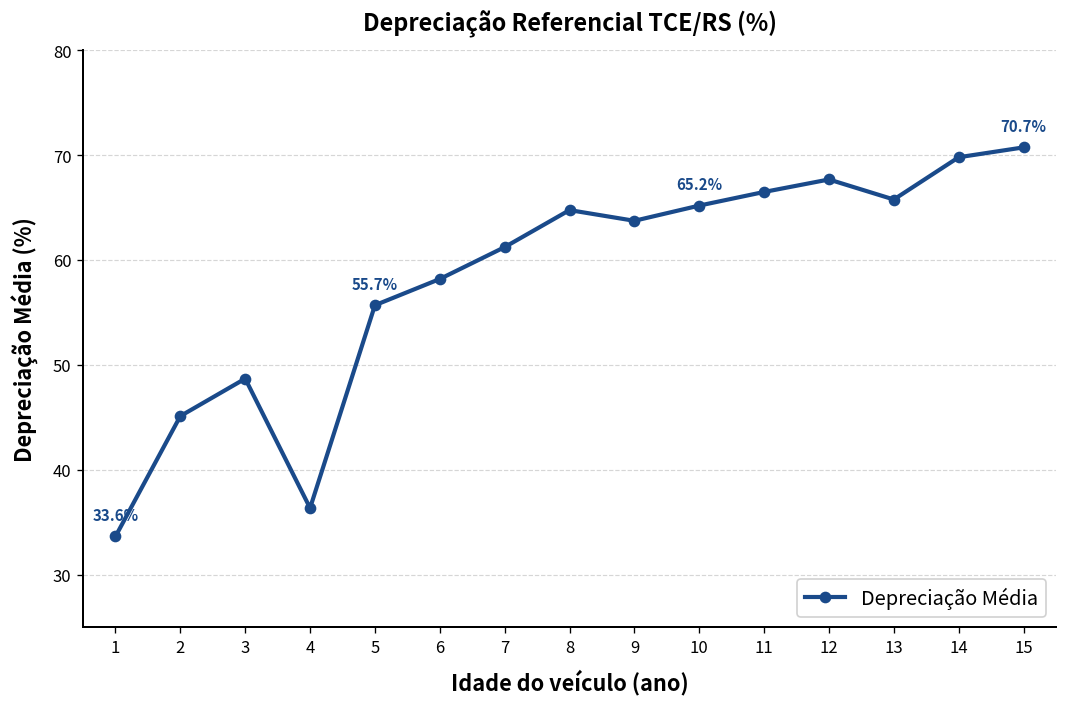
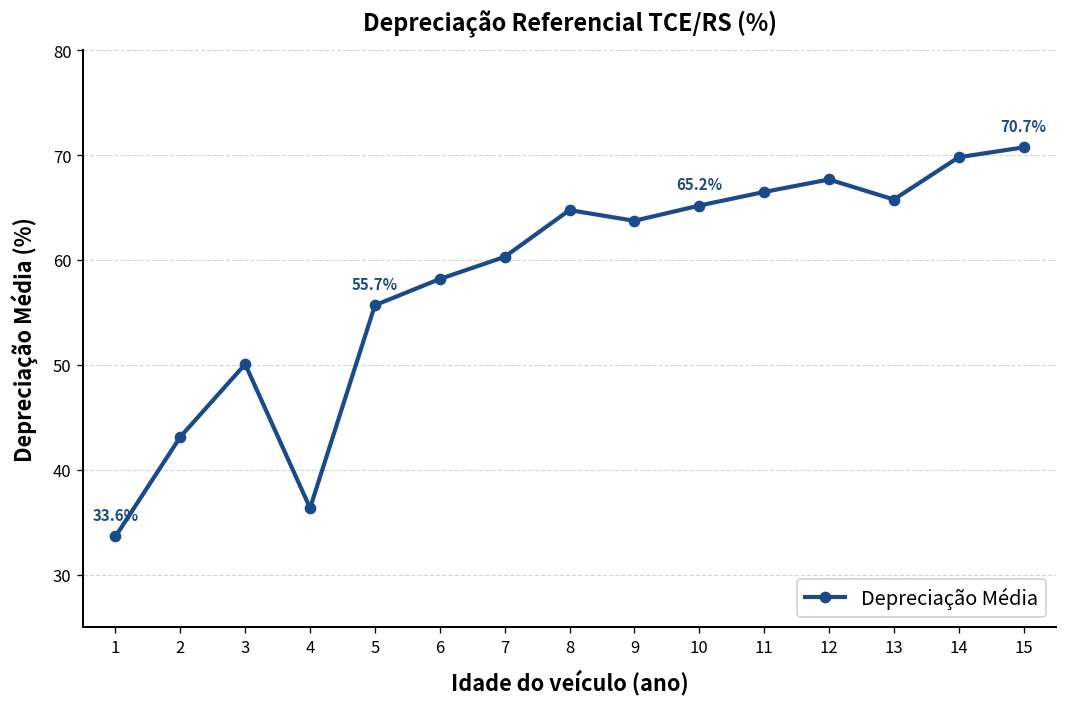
2: 45 -> 43
3: 49 -> 50
7: 61 -> 60
